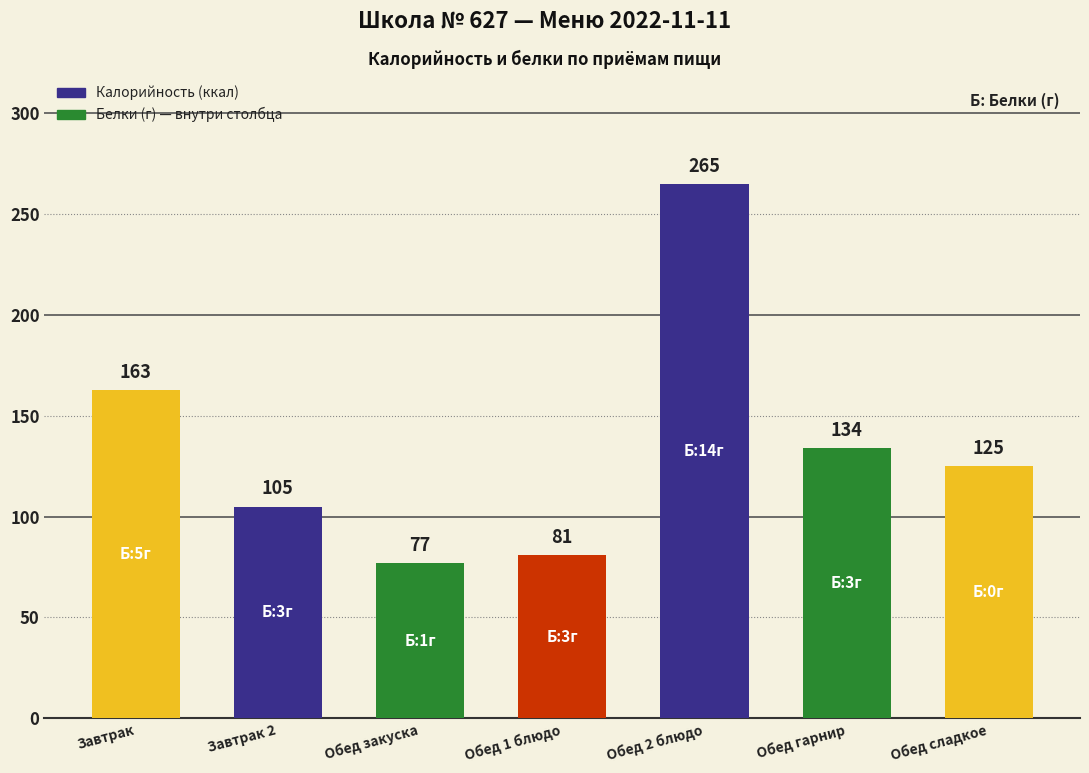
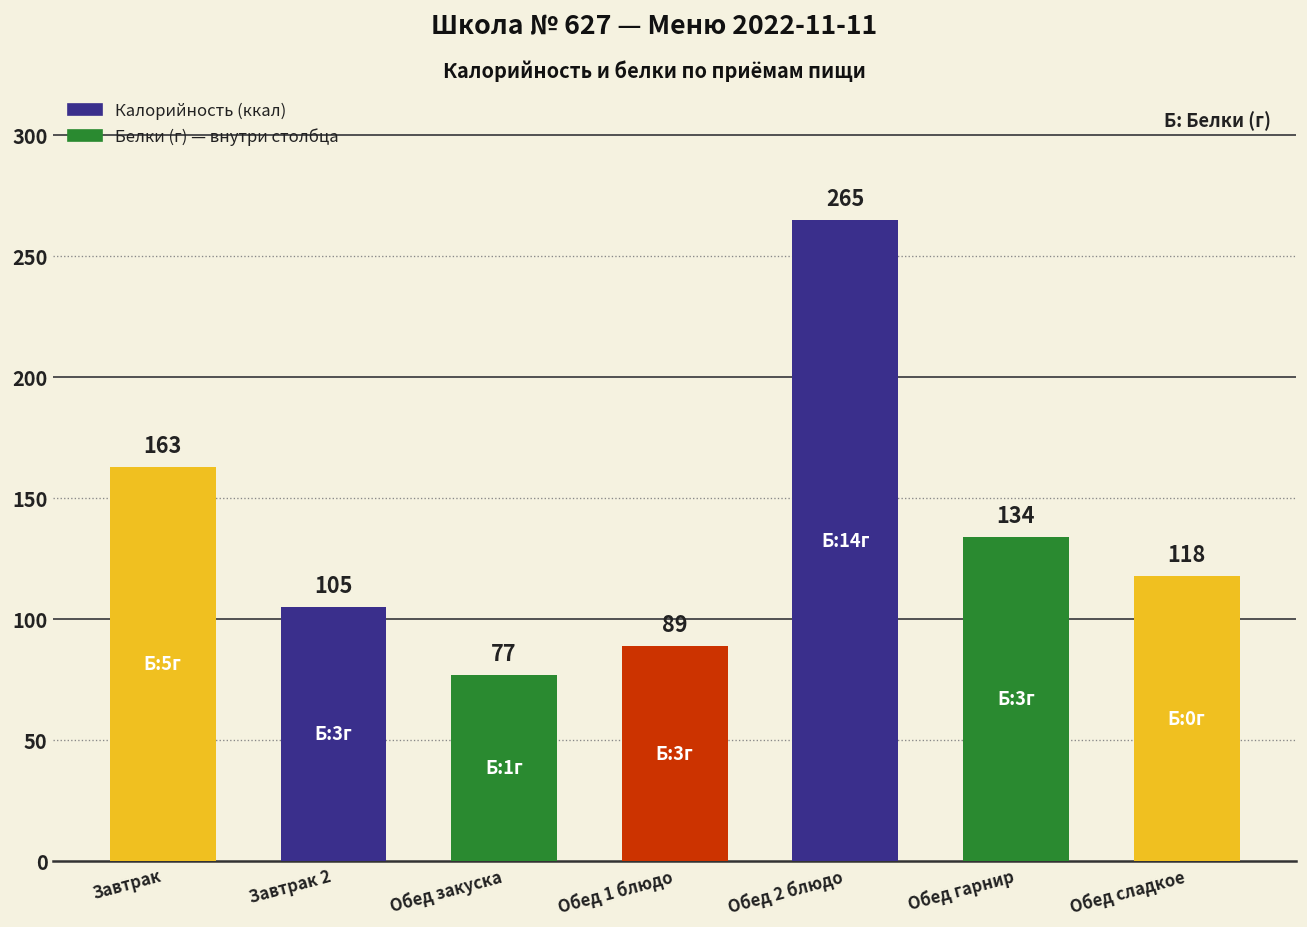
Обед 1 блюдо: 81 -> 89
Обед сладкое: 125 -> 118
